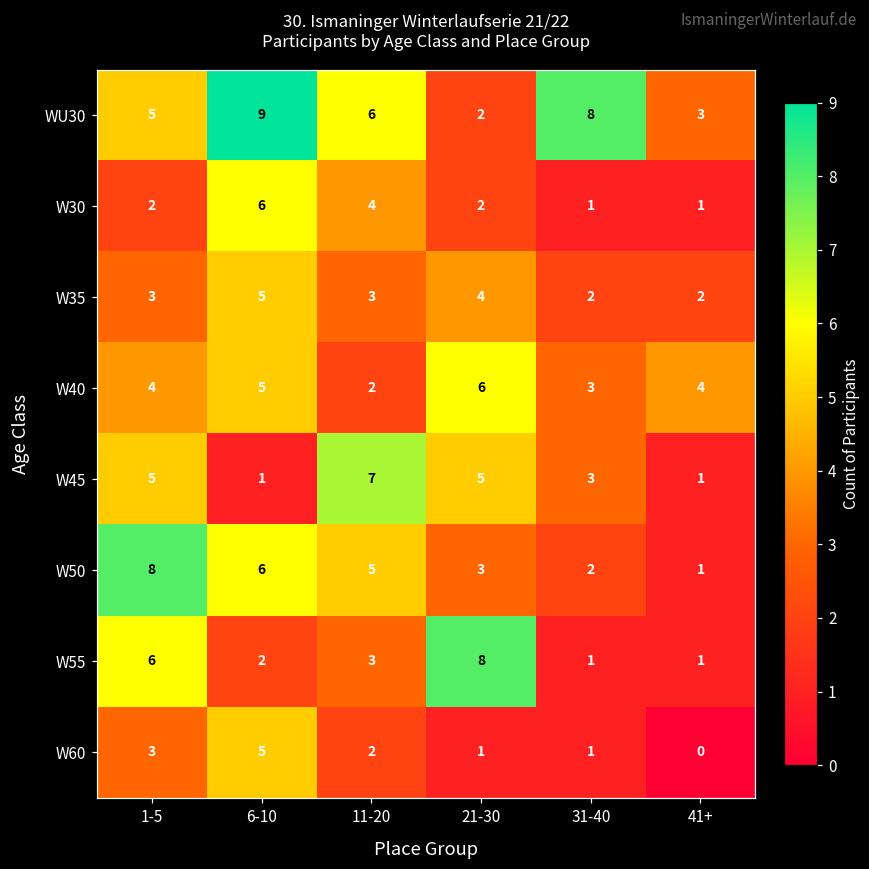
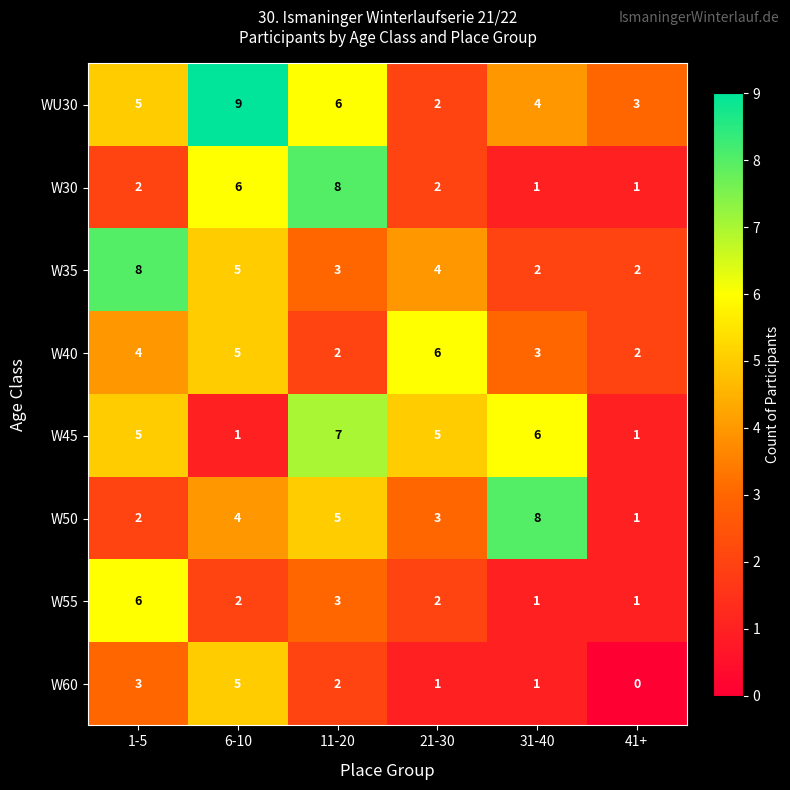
WU30, 31-40: 8 -> 4
W30, 11-20: 4 -> 8
W35, 1-5: 3 -> 8
W40, 41+: 4 -> 2
W45, 31-40: 3 -> 6
W50, 1-5: 8 -> 2
W50, 6-10: 6 -> 4
W50, 31-40: 2 -> 8
W55, 21-30: 8 -> 2
